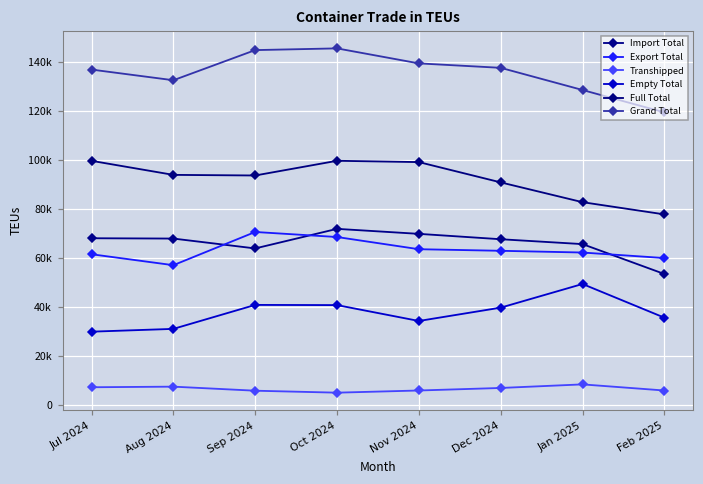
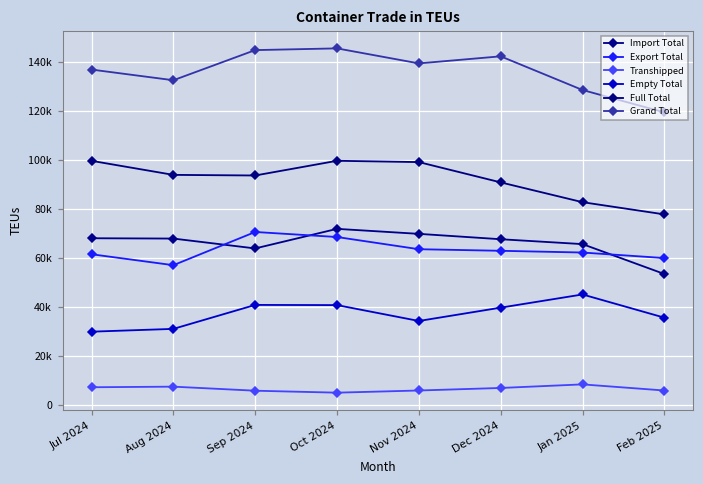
Grand Total, Dec 2024: 138000 -> 142000
Empty Total, Jan 2025: 49000 -> 45000
